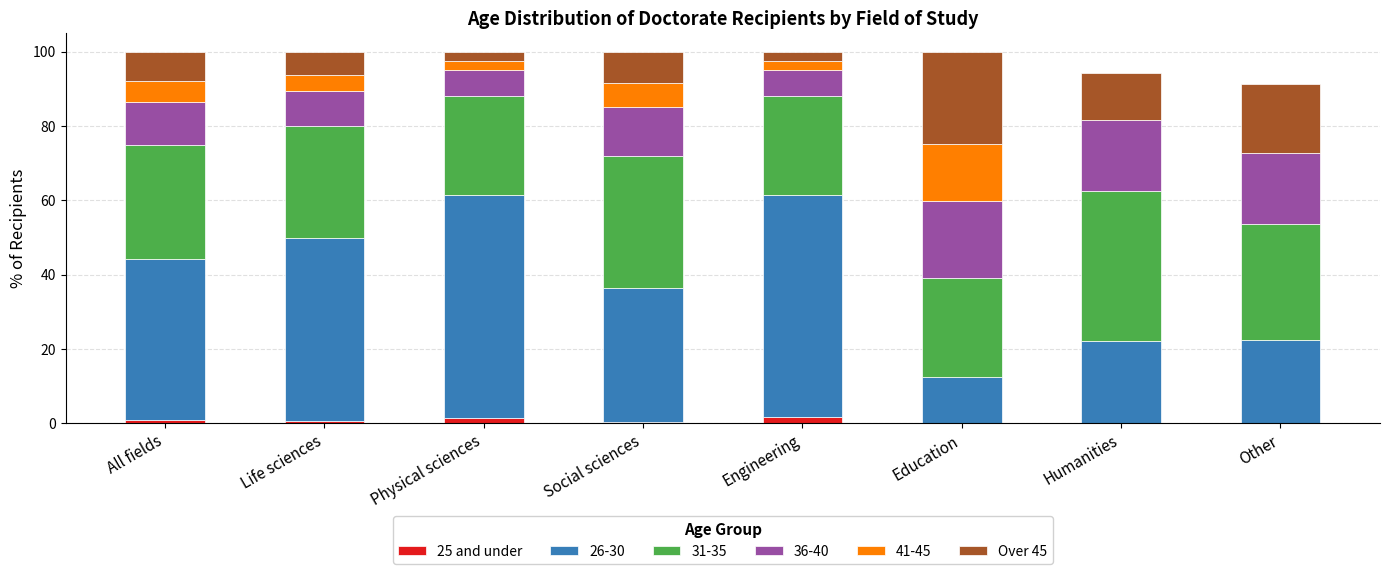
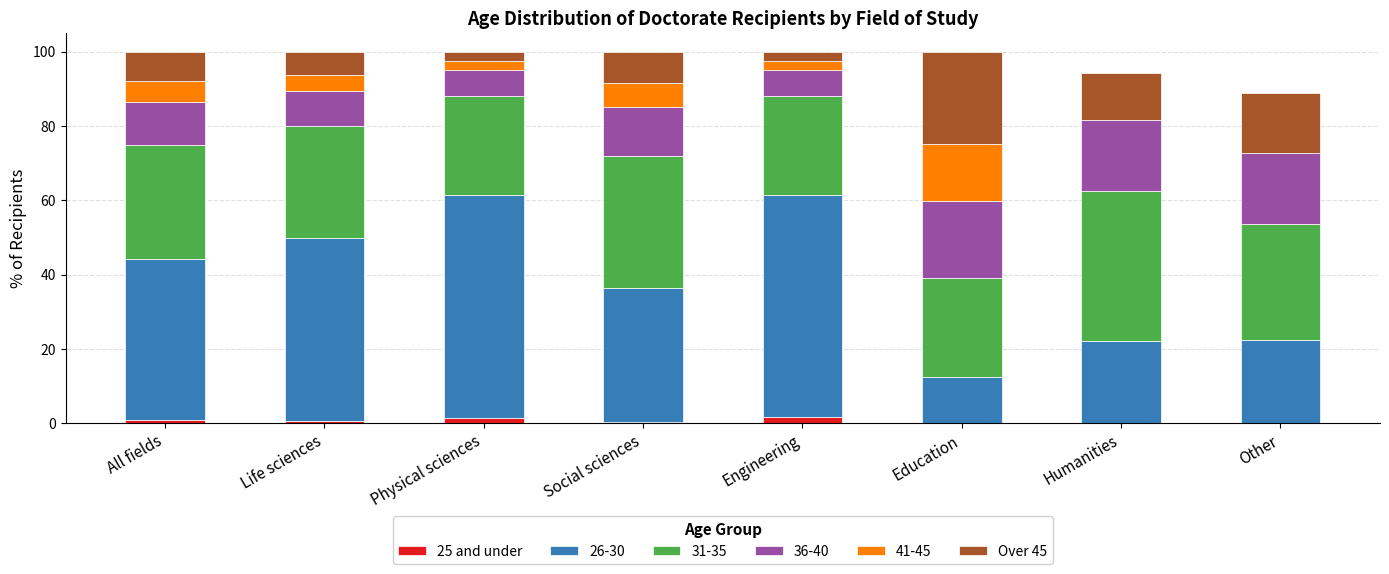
Over 45, Other: 19 -> 16
